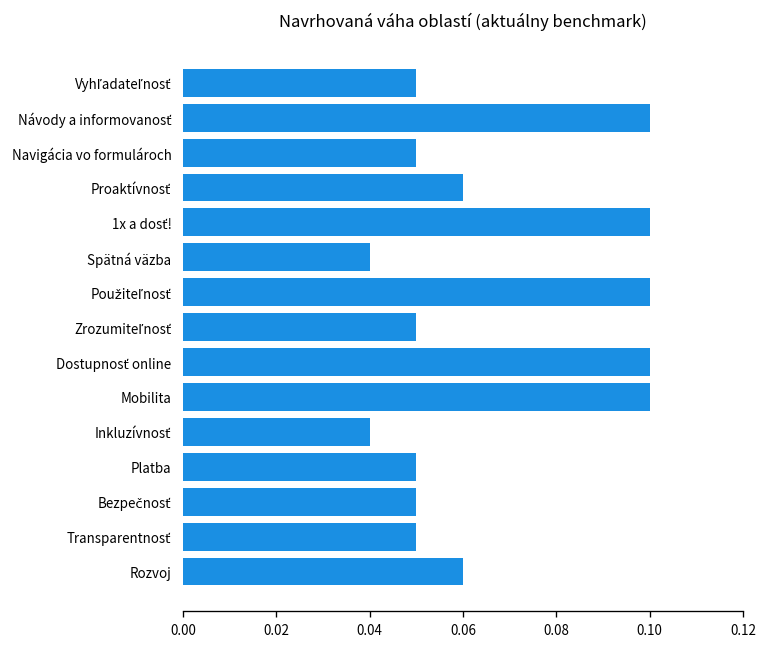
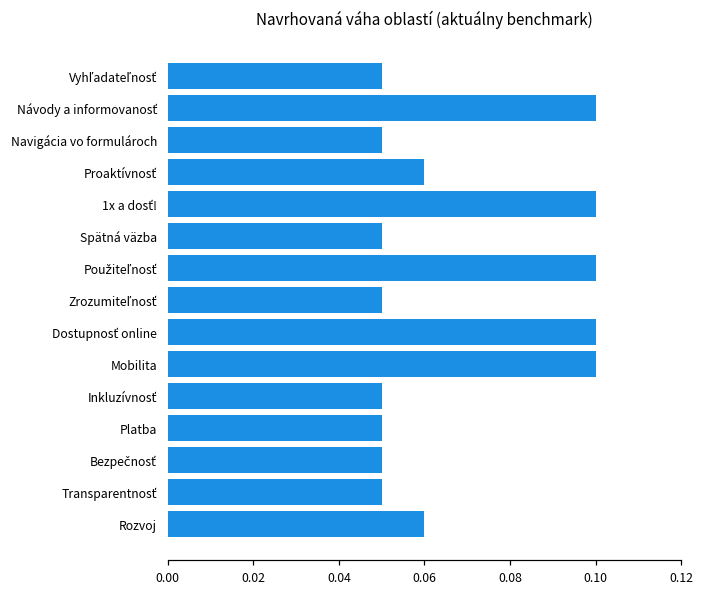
Spätná väzba: 0.04 -> 0.05
Inkluzívnosť: 0.04 -> 0.05
